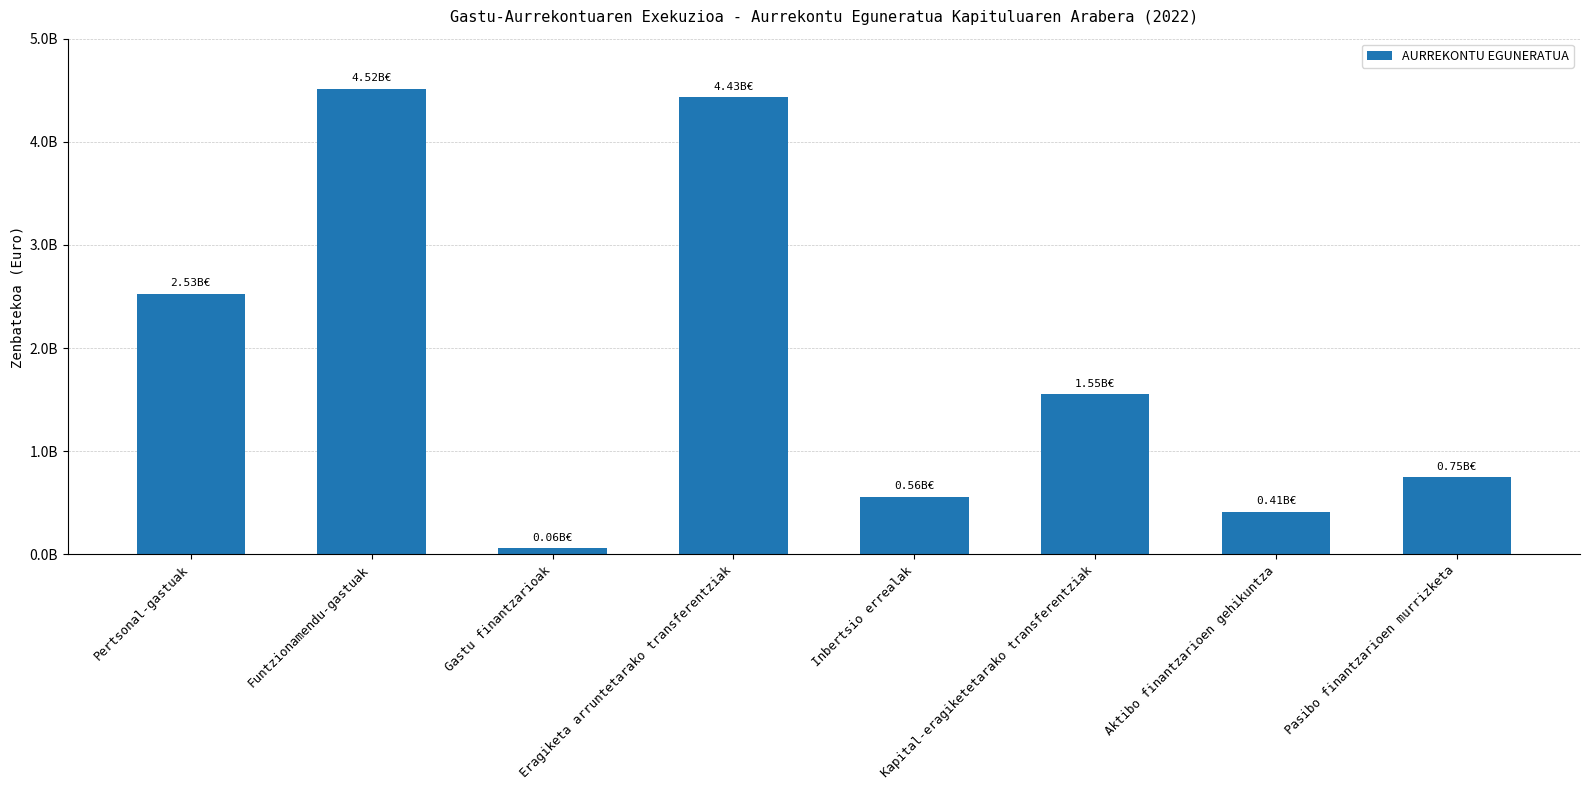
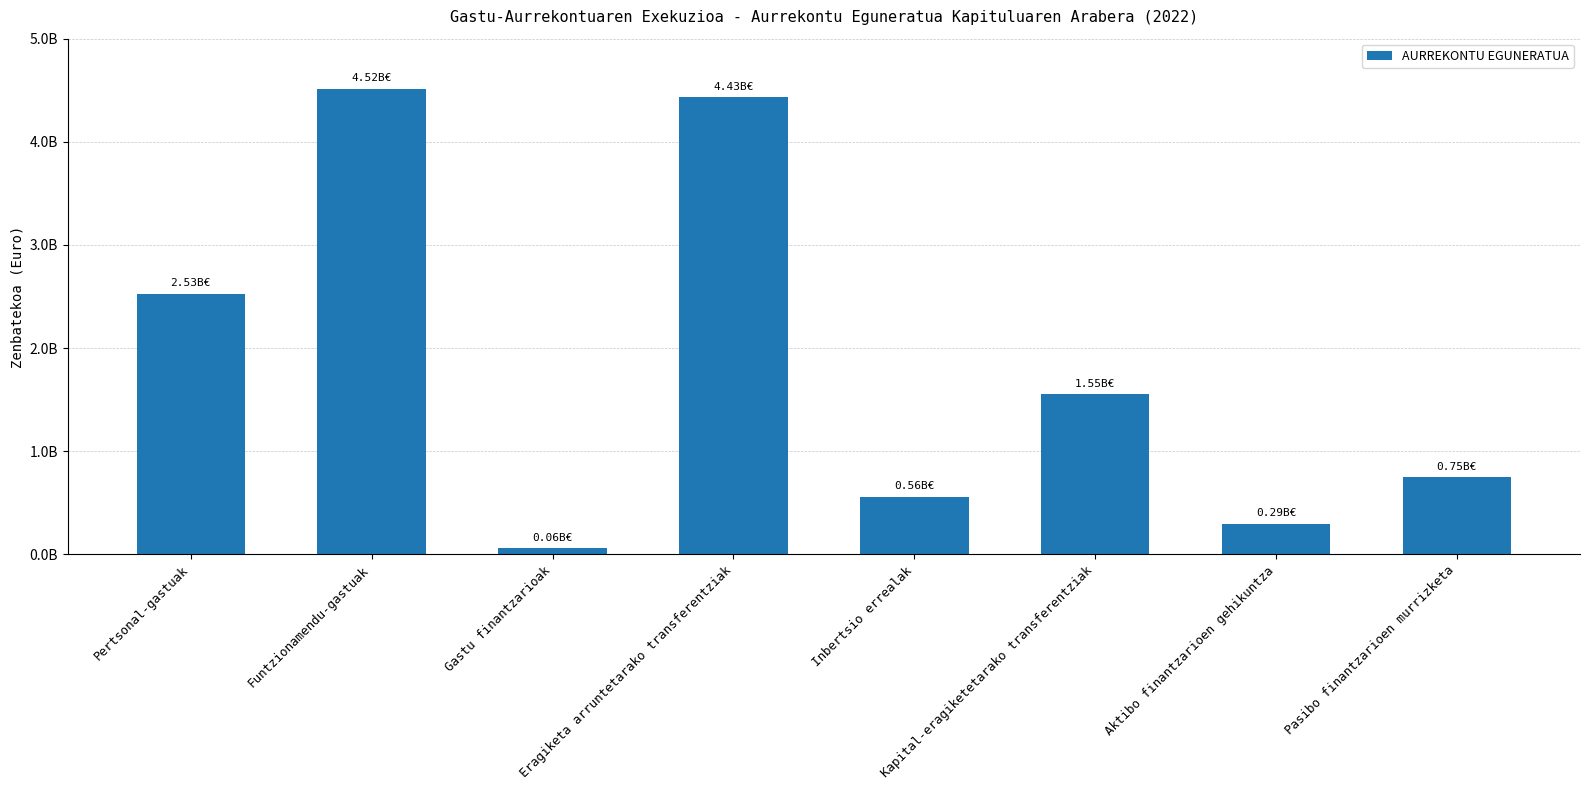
Aktibo finantzarioen gehikuntza: 0.41B€ -> 0.29B€
